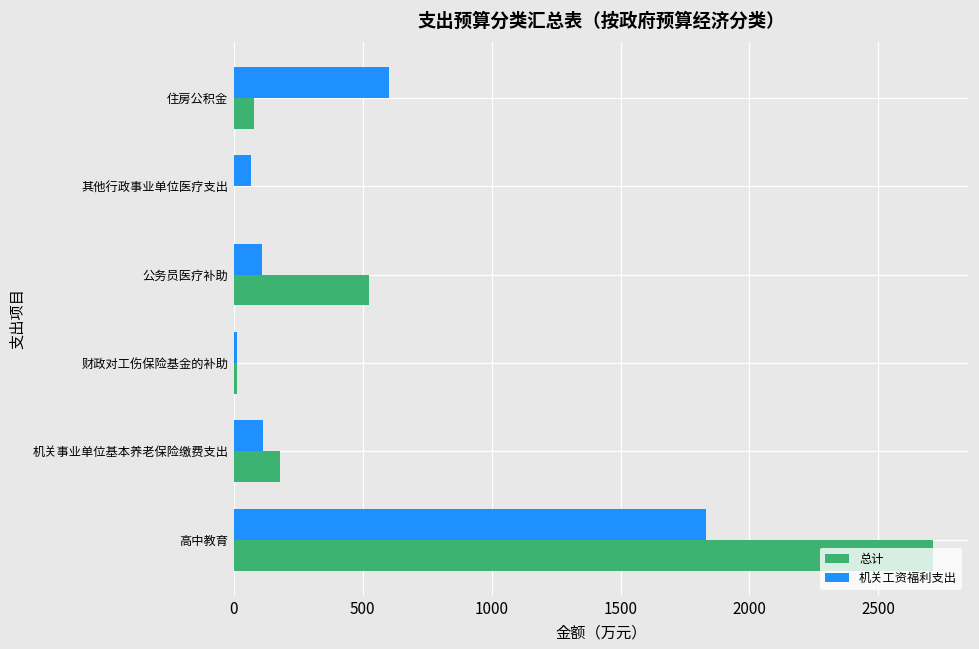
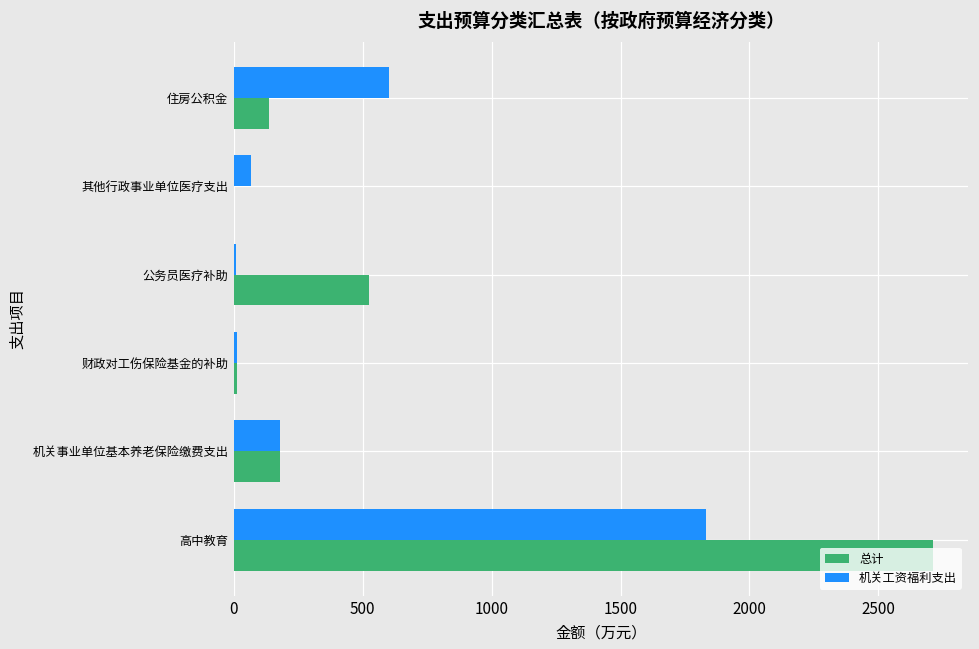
总计, 住房公积金: 80 -> 140
机关工资福利支出, 公务员医疗补助: 110 -> 10
机关工资福利支出, 机关事业单位基本养老保险缴费支出: 110 -> 180
